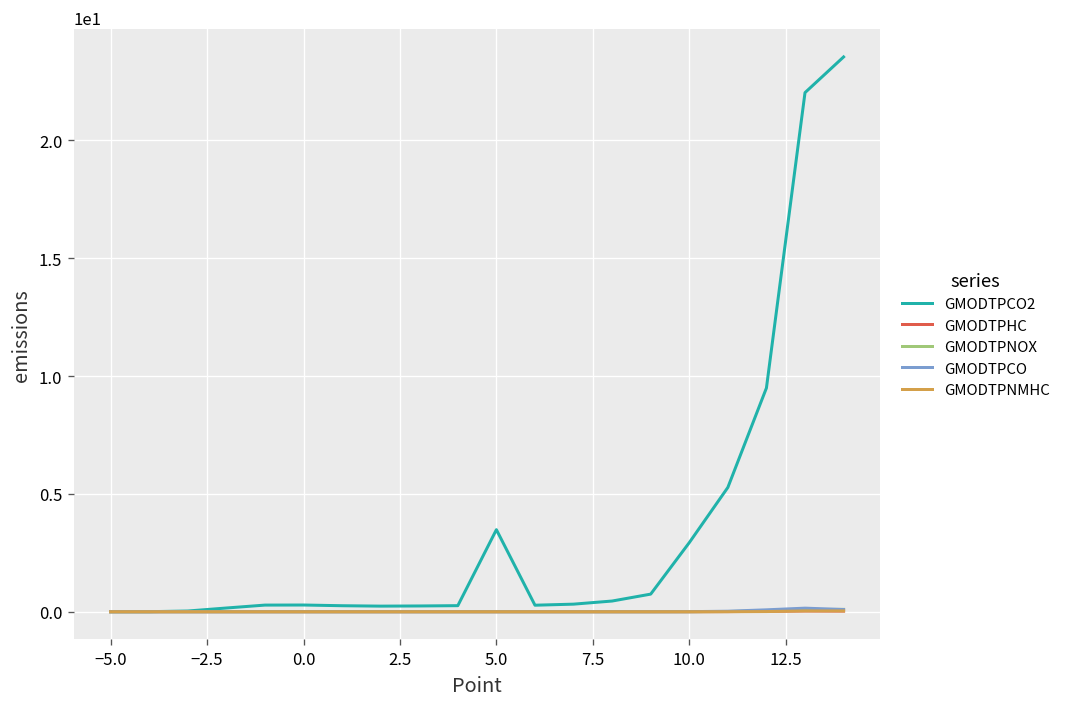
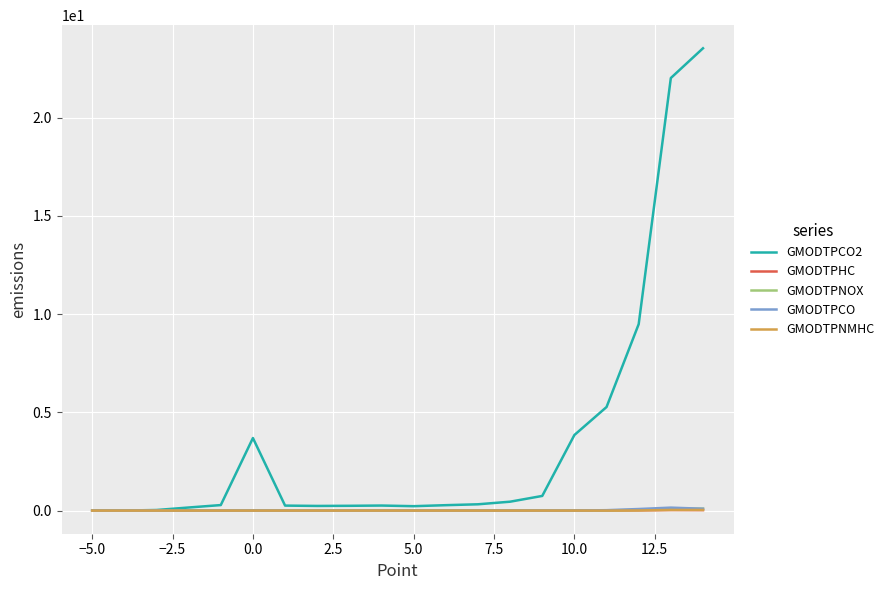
GMODTPCO2, 0.0: 0.3 -> 3.7
GMODTPCO2, 5.0: 3.5 -> 0.2
GMODTPCO2, 10.0: 2.9 -> 3.8
